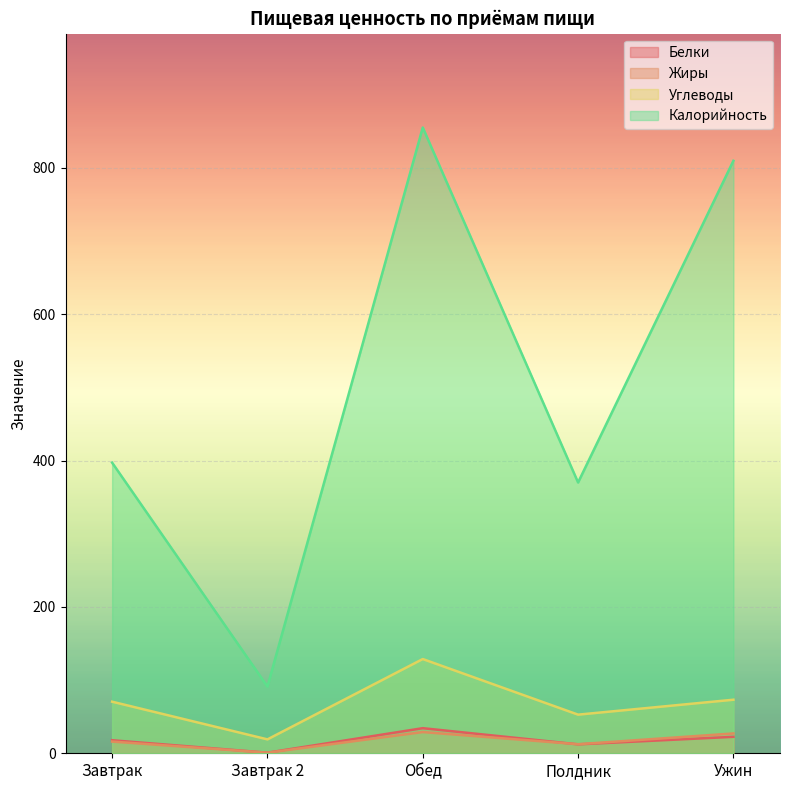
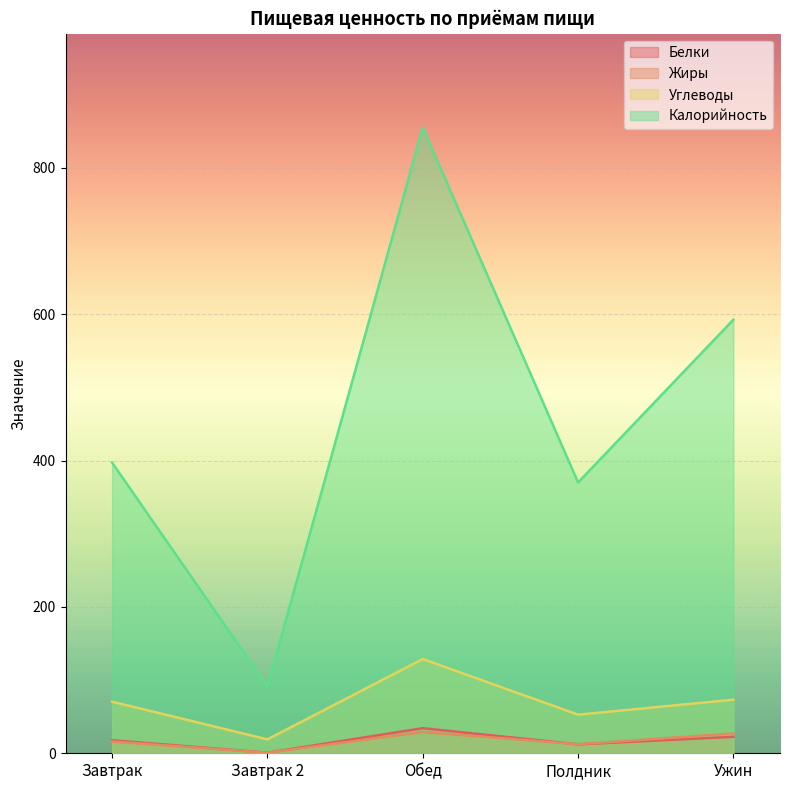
Калорийность, Ужин: 810 -> 590
